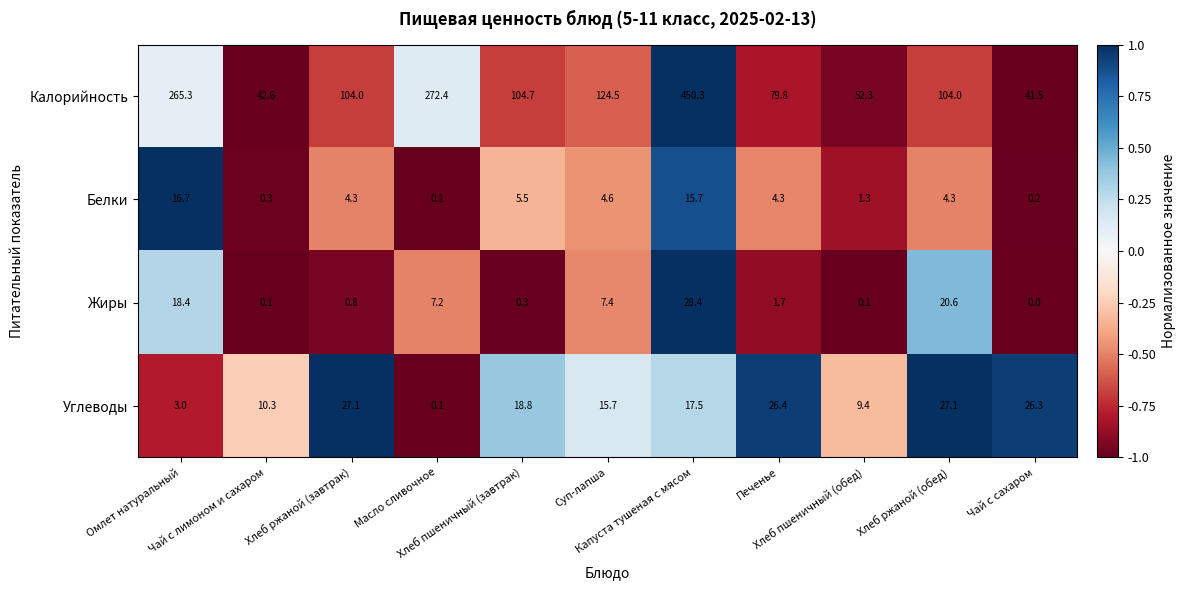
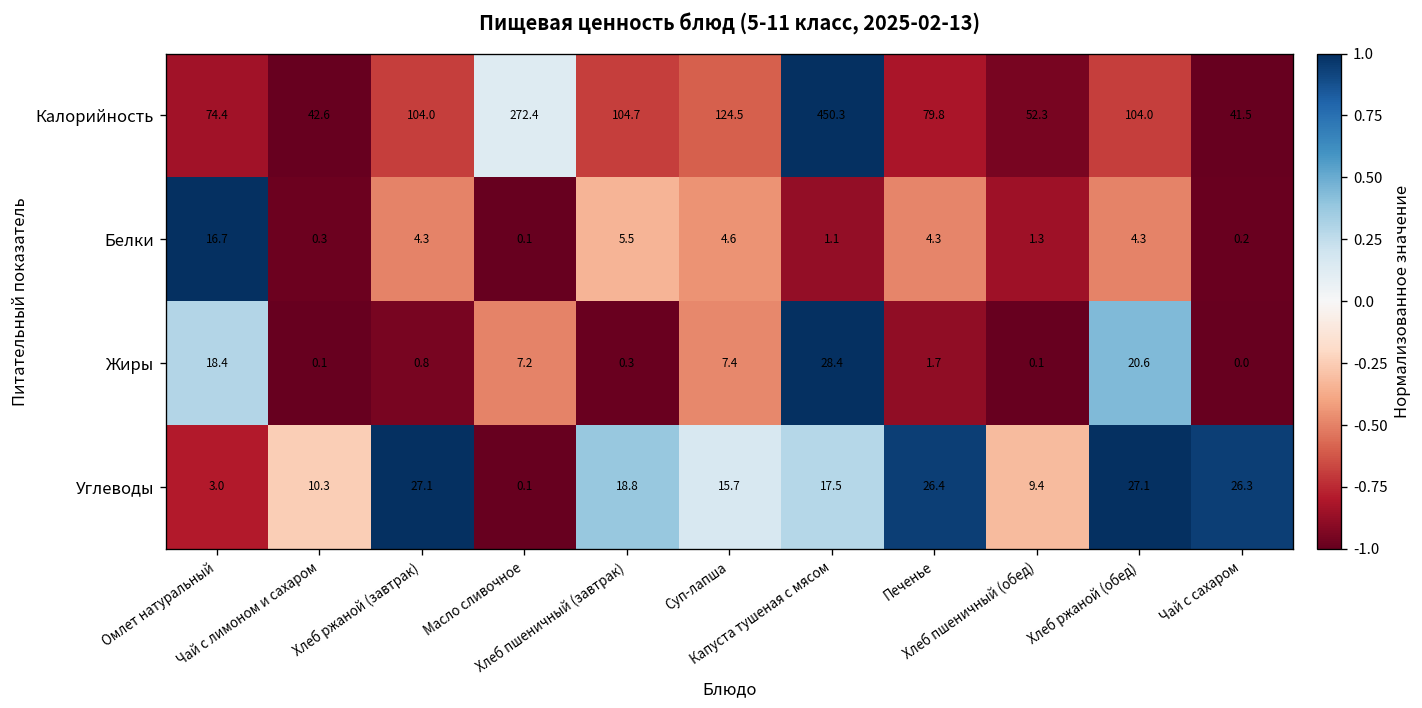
Калорийность, Омлет натуральный: 265.3 -> 74.4
Белки, Капуста тушеная с мясом: 15.7 -> 1.1
